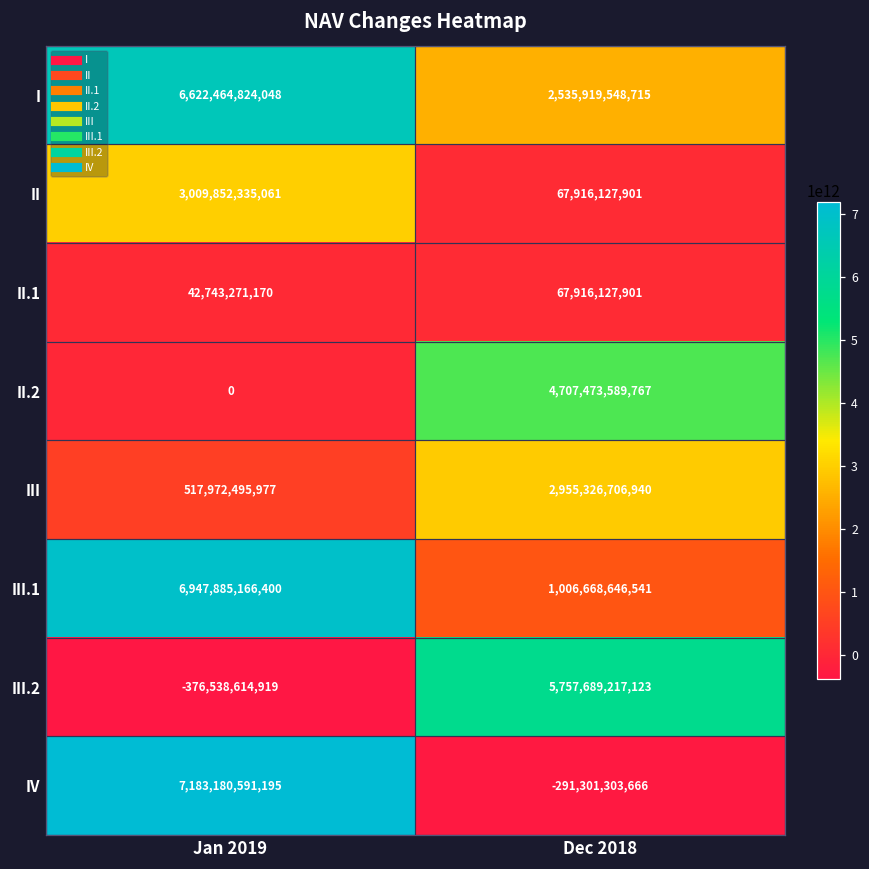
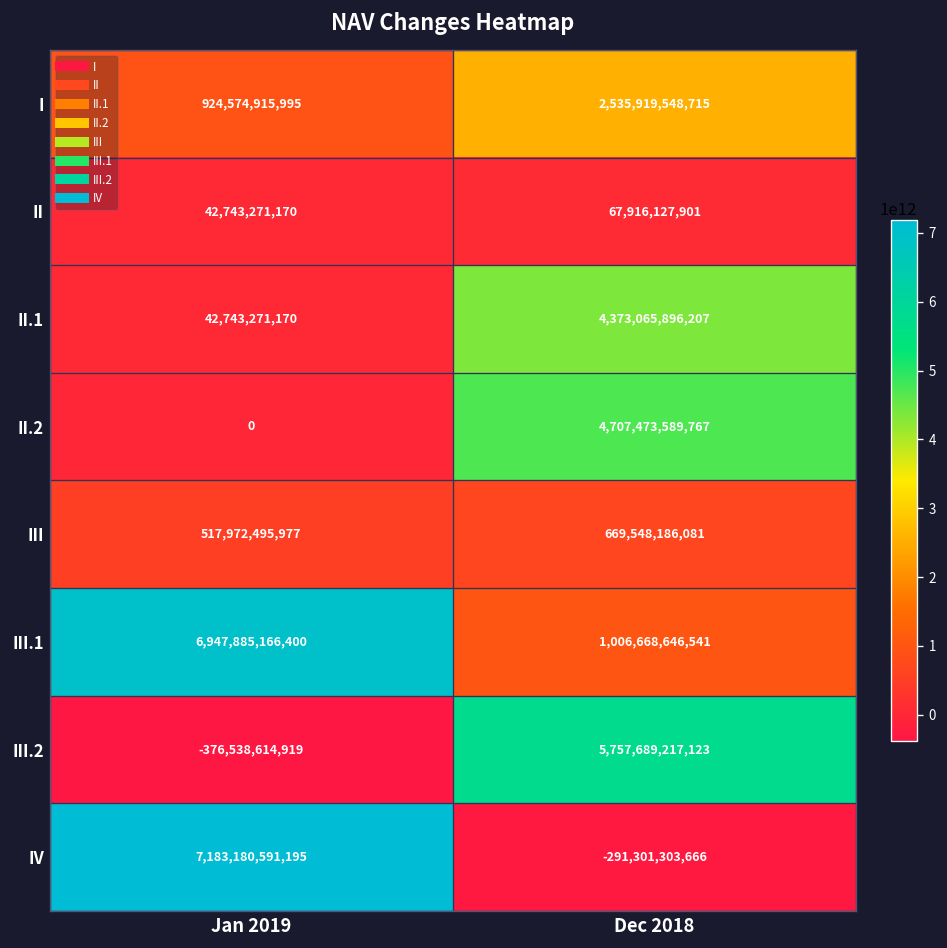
I, Jan 2019: 6,622,464,824,048 -> 924,574,915,995
II, Jan 2019: 3,009,852,335,061 -> 42,743,271,170
II.1, Dec 2018: 67,916,127,901 -> 4,373,065,896,207
III, Dec 2018: 2,955,326,706,940 -> 669,548,186,081
